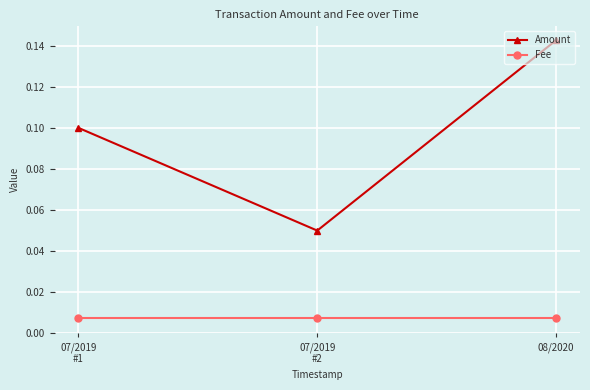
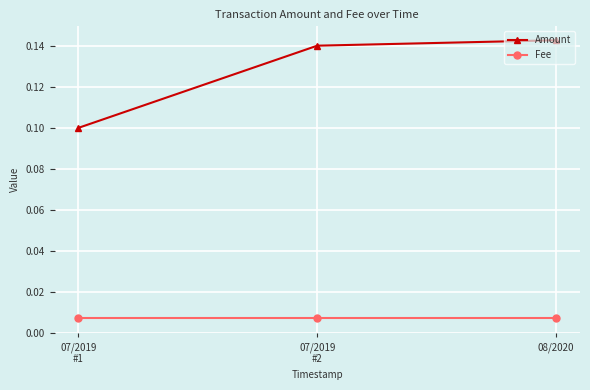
Amount, 07/2019 #2: 0.05 -> 0.14
